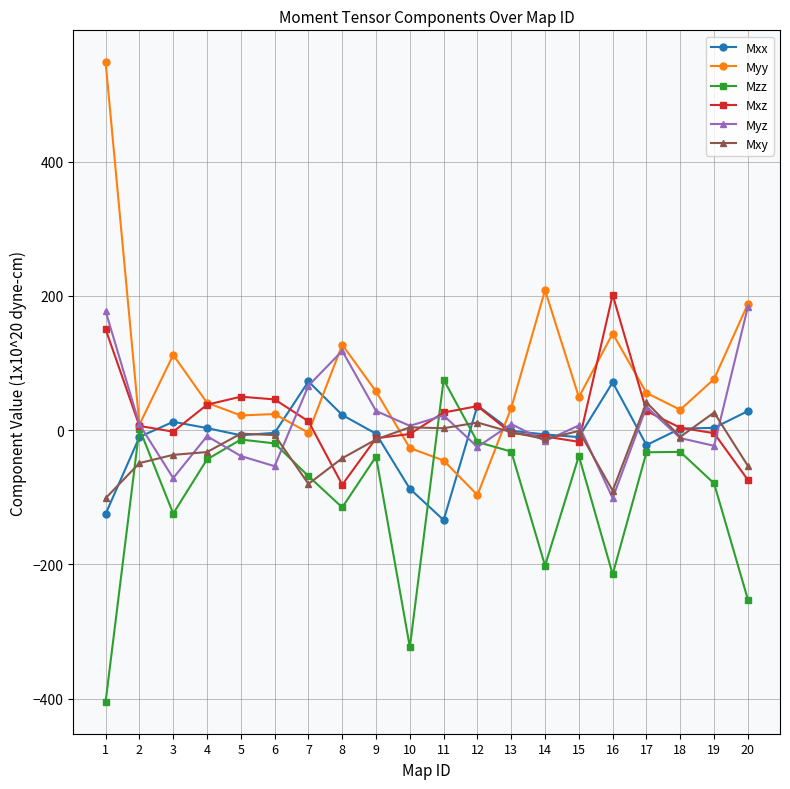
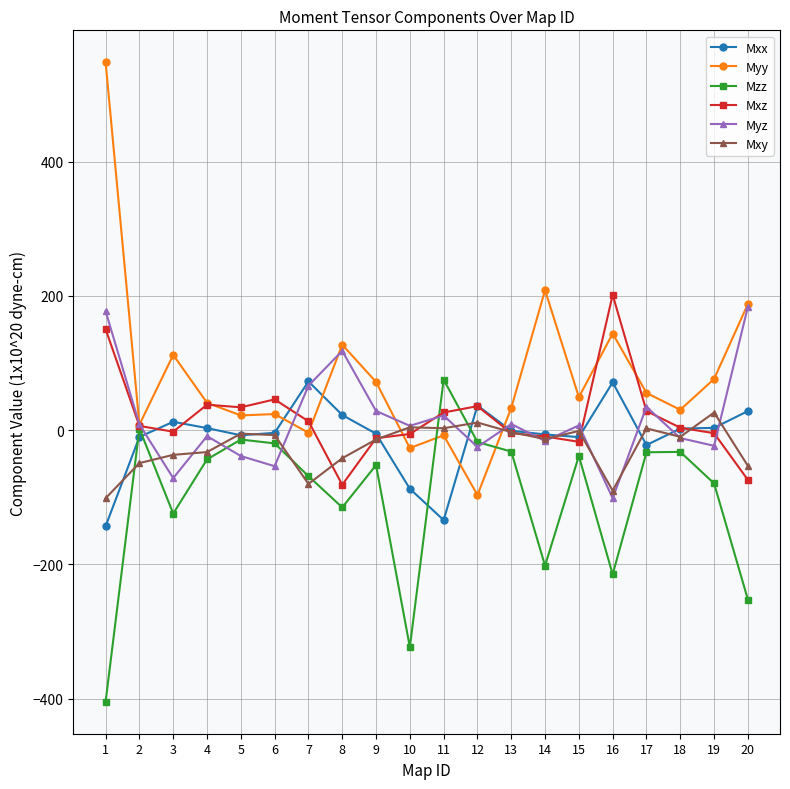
Mxx, 1: -120 -> -140
Mxz, 5: 50 -> 30
Myy, 9: 60 -> 70
Mzz, 9: -40 -> -50
Myy, 11: -50 -> -10
Mxy, 17: 40 -> 0
